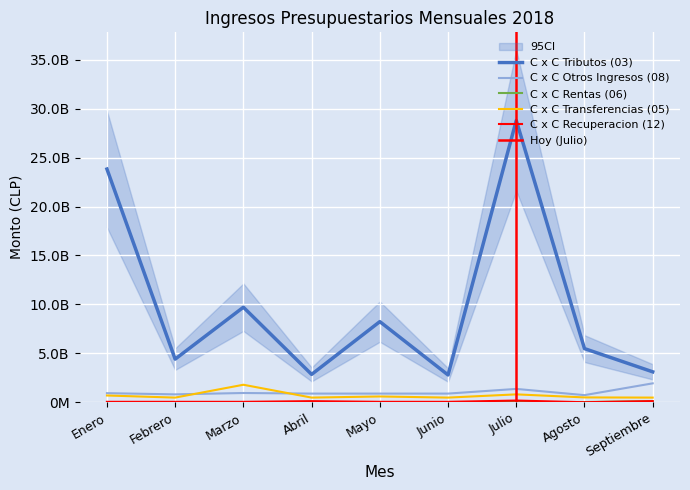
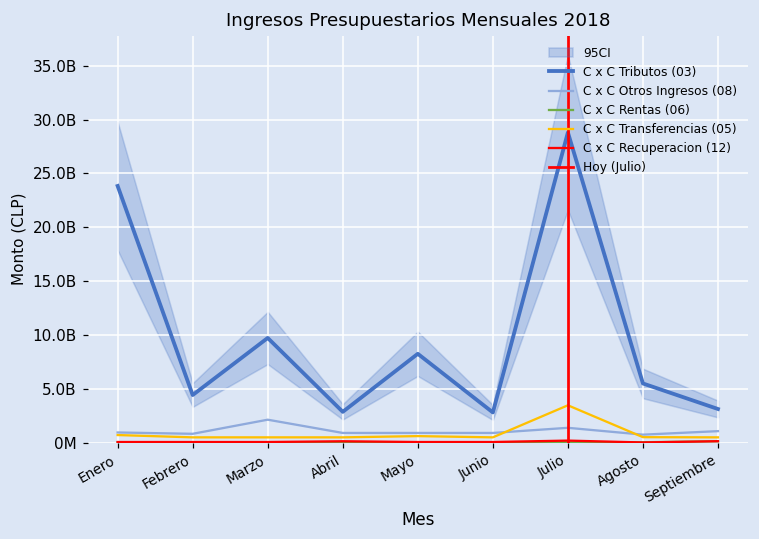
C x C Otros Ingresos (08), Marzo: 1000000000 -> 2000000000
C x C Transferencias (05), Marzo: 2000000000 -> 0
C x C Transferencias (05), Julio: 1000000000 -> 3000000000
C x C Otros Ingresos (08), Septiembre: 2000000000 -> 1000000000
